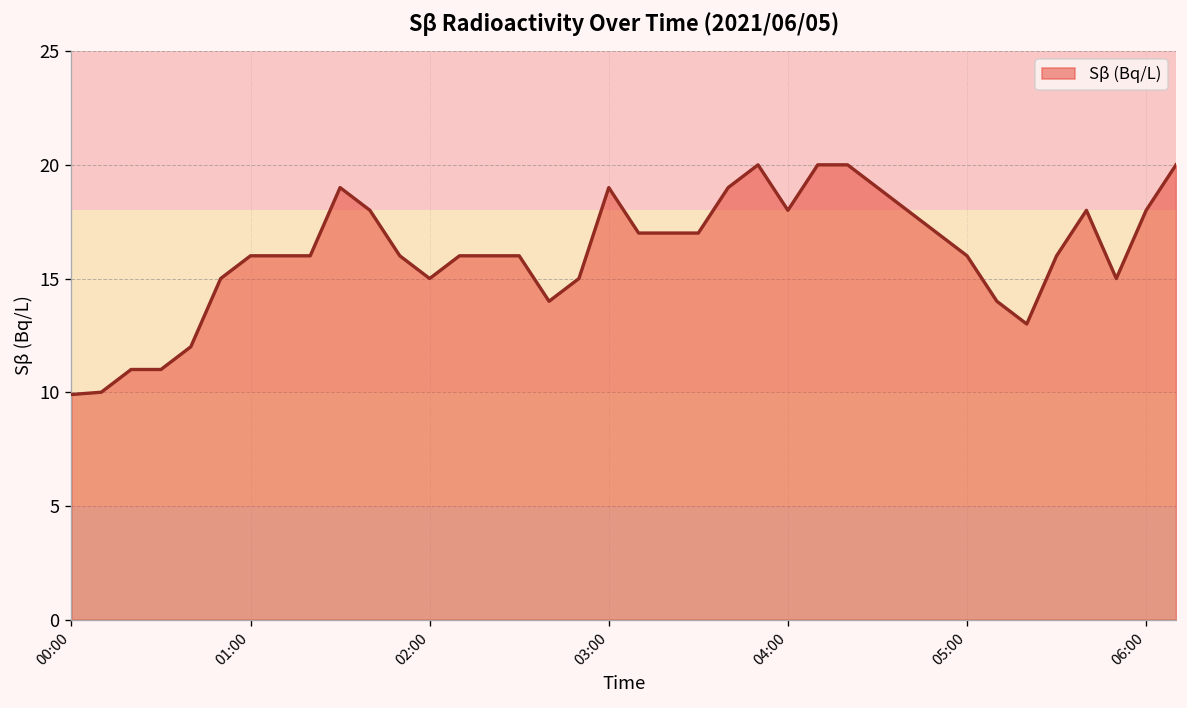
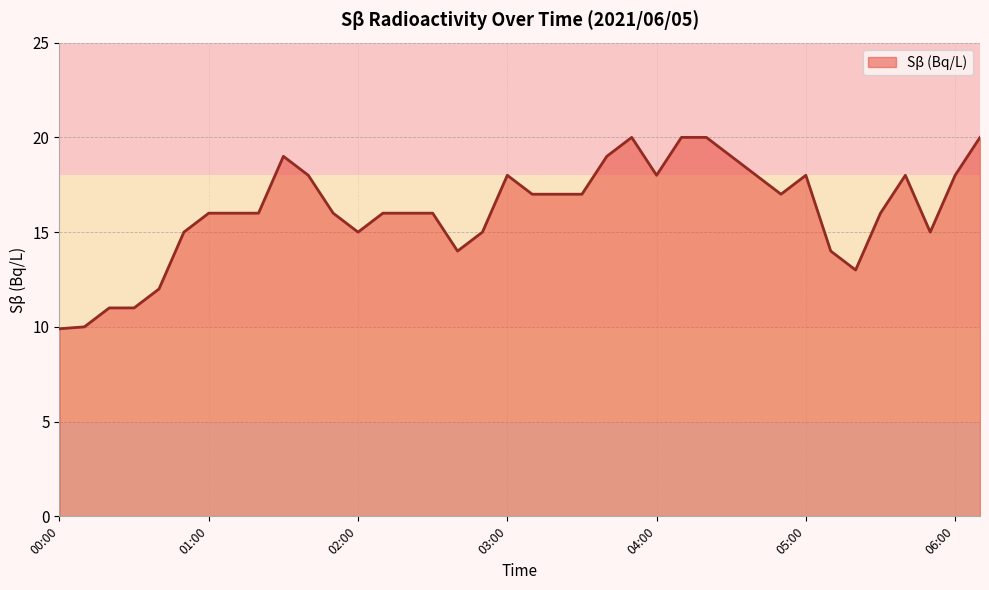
03:00: 19 -> 18
05:00: 16 -> 18
